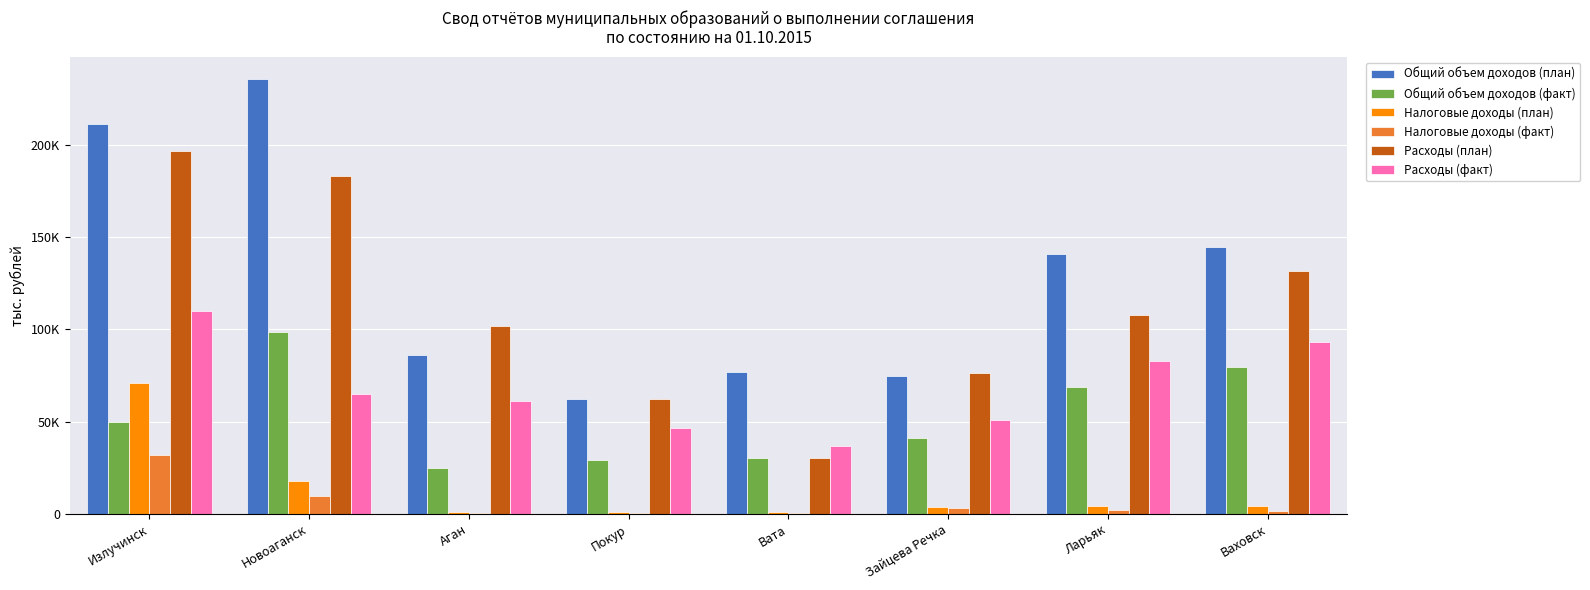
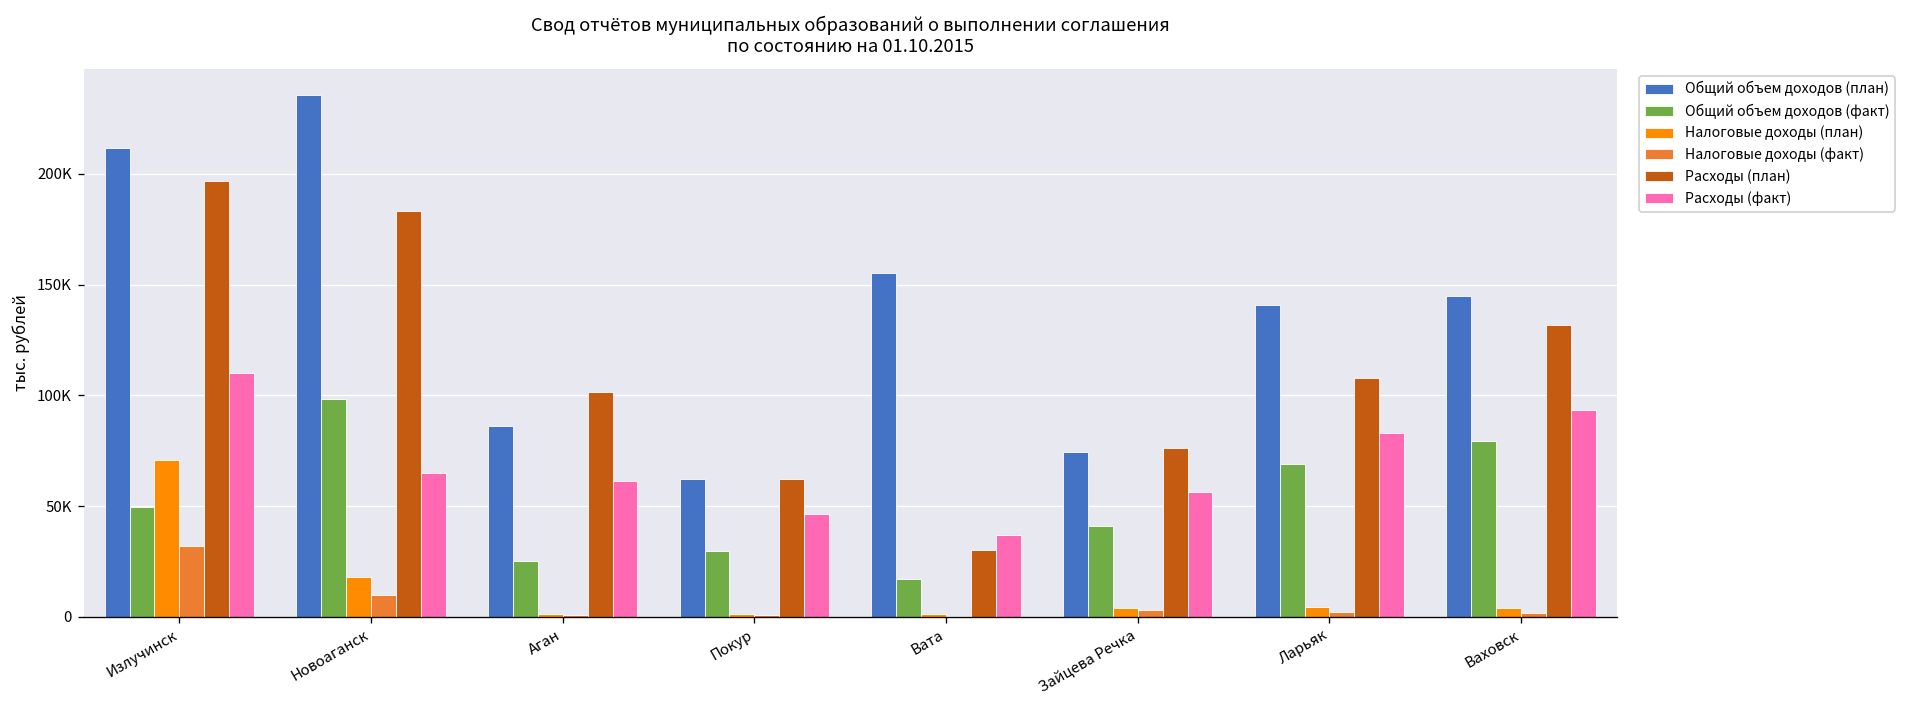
Общий объем доходов (план), Вата: 77000 -> 155000
Общий объем доходов (факт), Вата: 31000 -> 17000
Расходы (факт), Зайцева Речка: 51000 -> 56000
